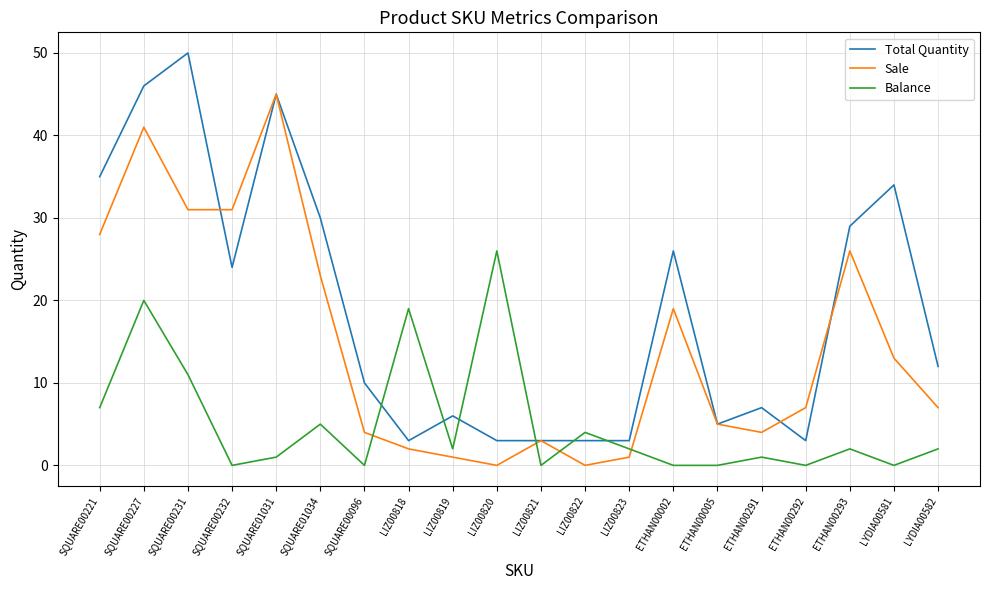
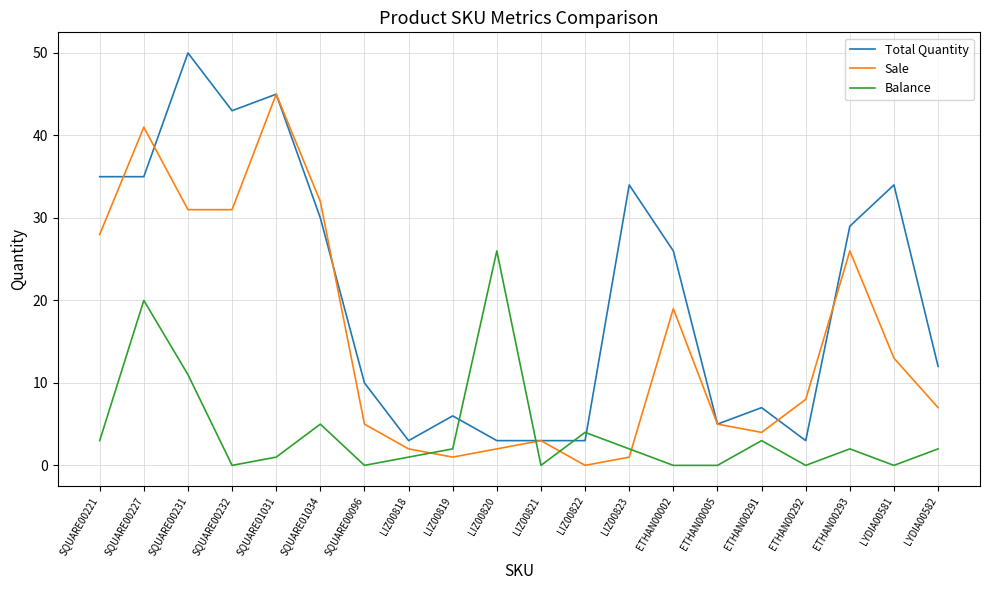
Balance, SQUARE00221: 7 -> 3
Total Quantity, SQUARE00227: 46 -> 35
Total Quantity, SQUARE00232: 24 -> 43
Sale, SQUARE01034: 23 -> 32
Sale, SQUARE00096: 4 -> 5
Balance, LIZ00818: 19 -> 1
Sale, LIZ00820: 0 -> 2
Total Quantity, LIZ00823: 3 -> 34
Balance, ETHAN00291: 1 -> 3
Sale, ETHAN00292: 7 -> 8
